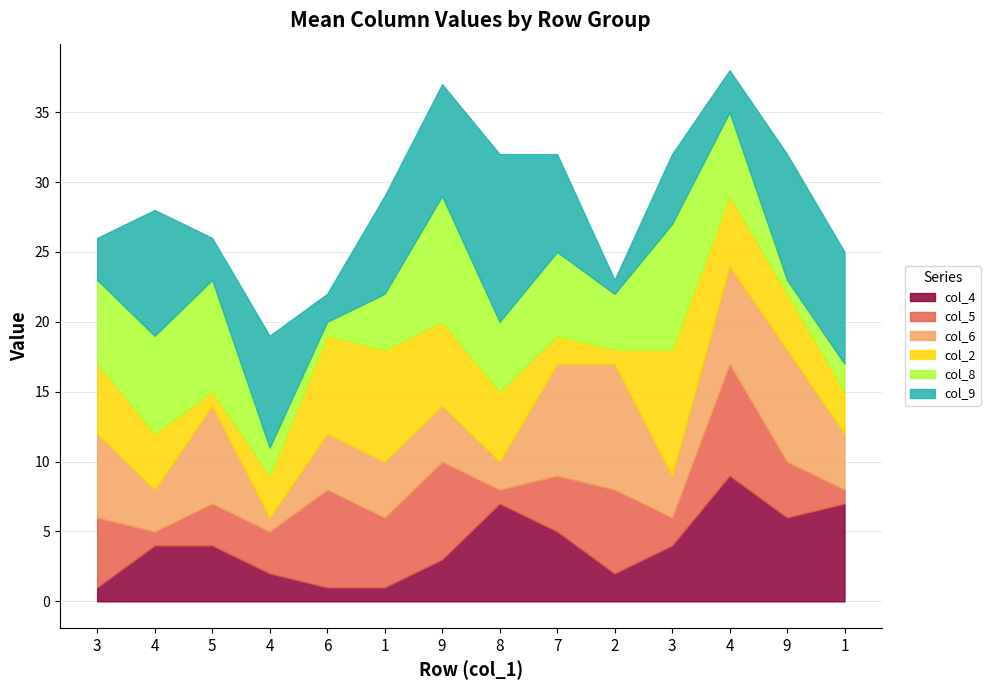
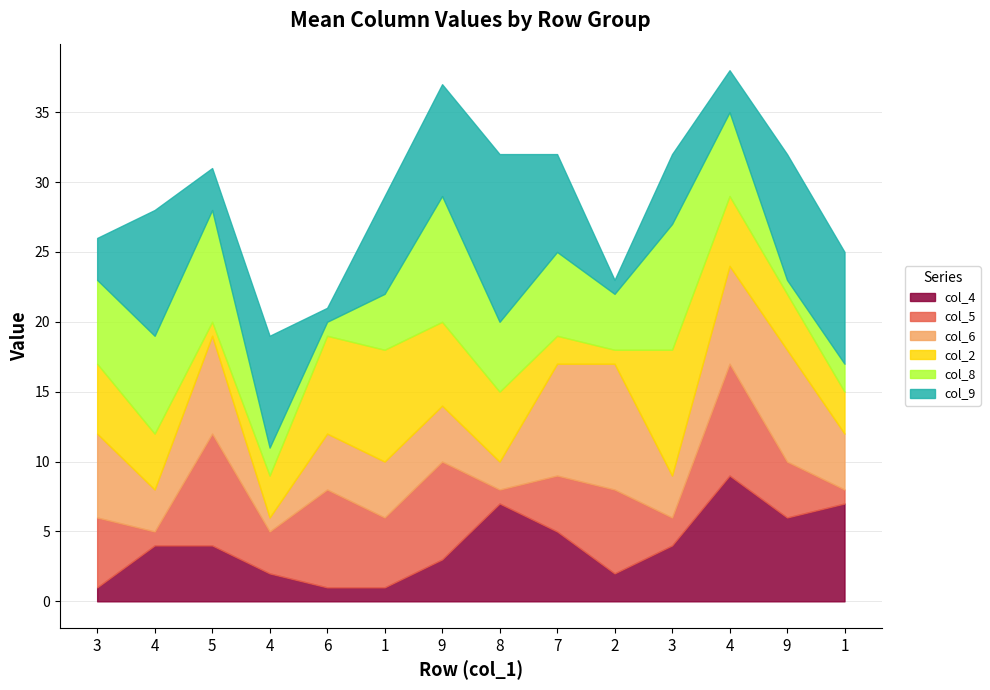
col_5, 5: 3 -> 8
col_9, 6: 2 -> 1
